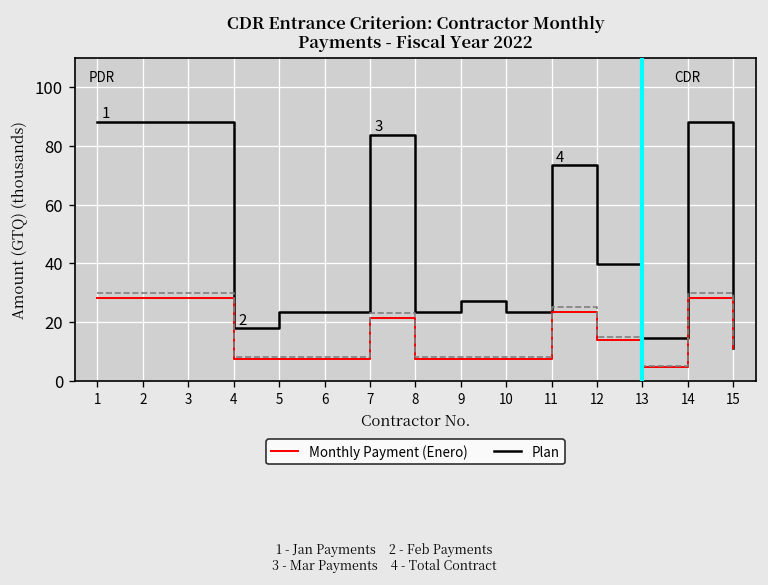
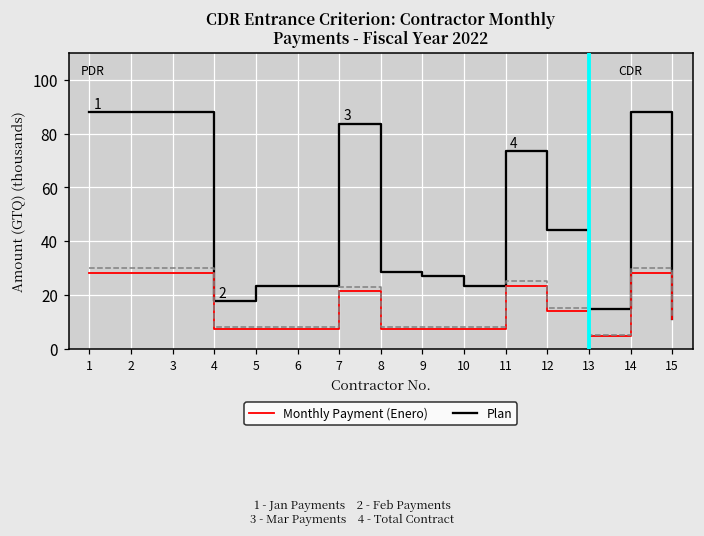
Plan, 8: 23 -> 29
Plan, 12: 40 -> 44
